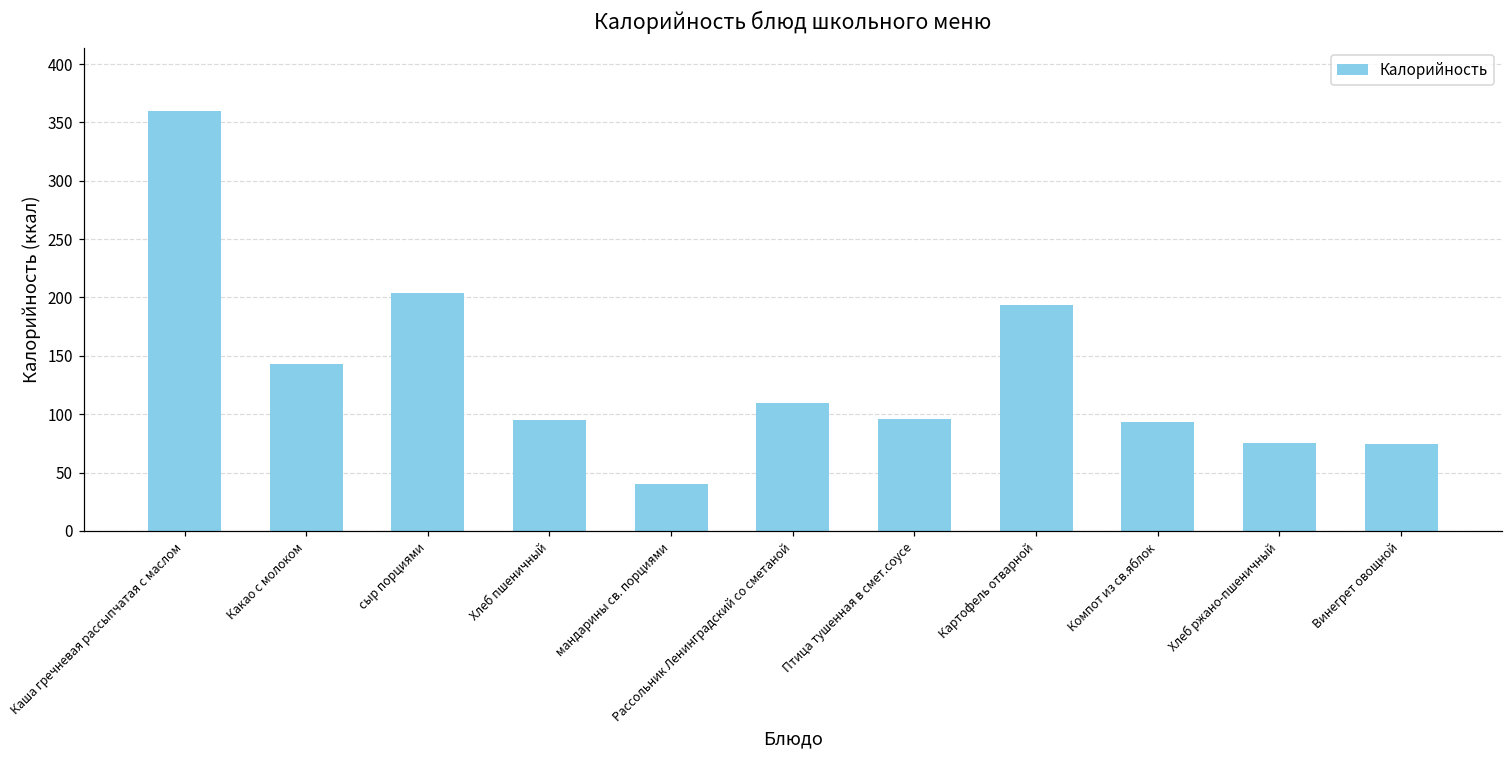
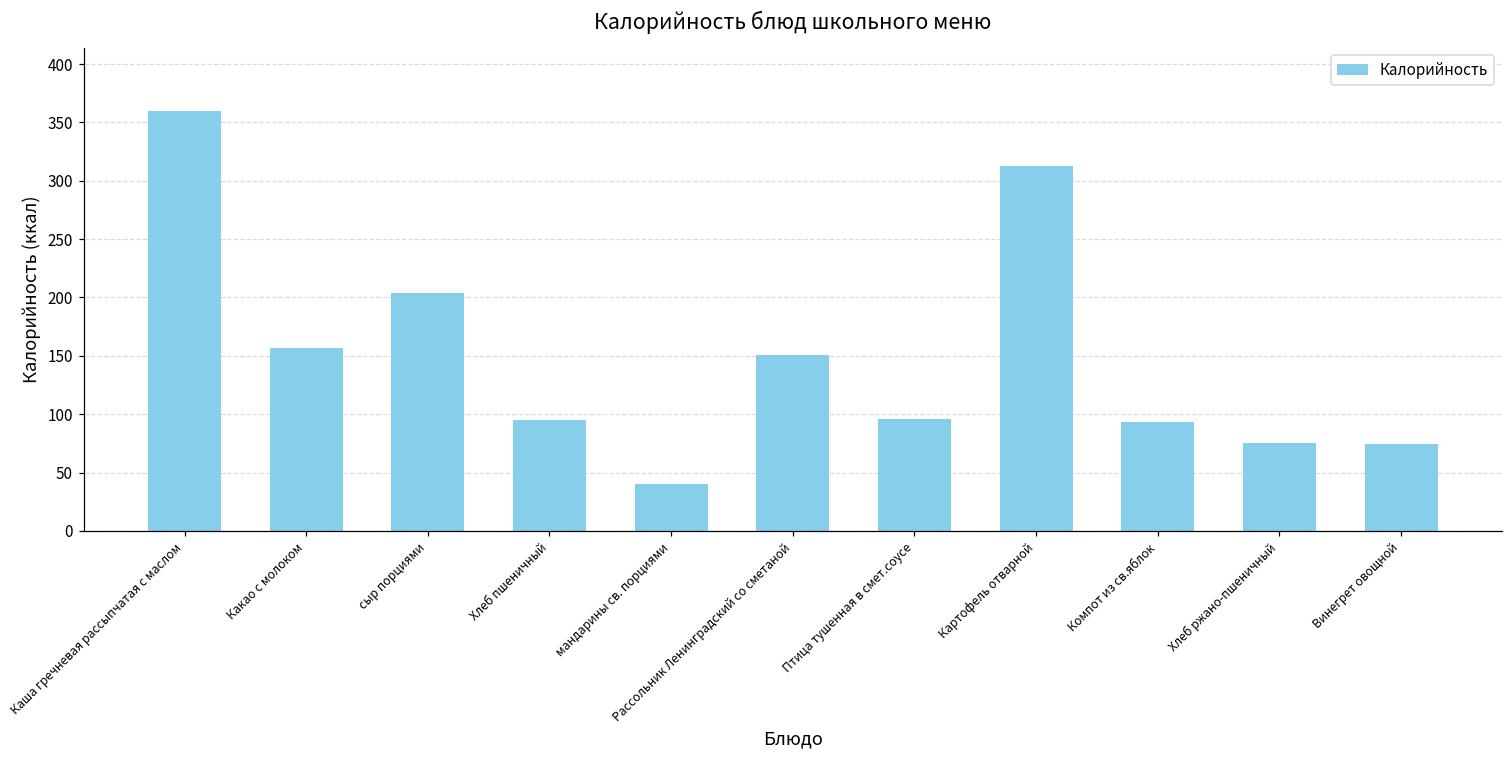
Какао с молоком: 143 -> 157
Рассольник Ленинградский со сметаной: 109 -> 151
Картофель отварной: 193 -> 313
